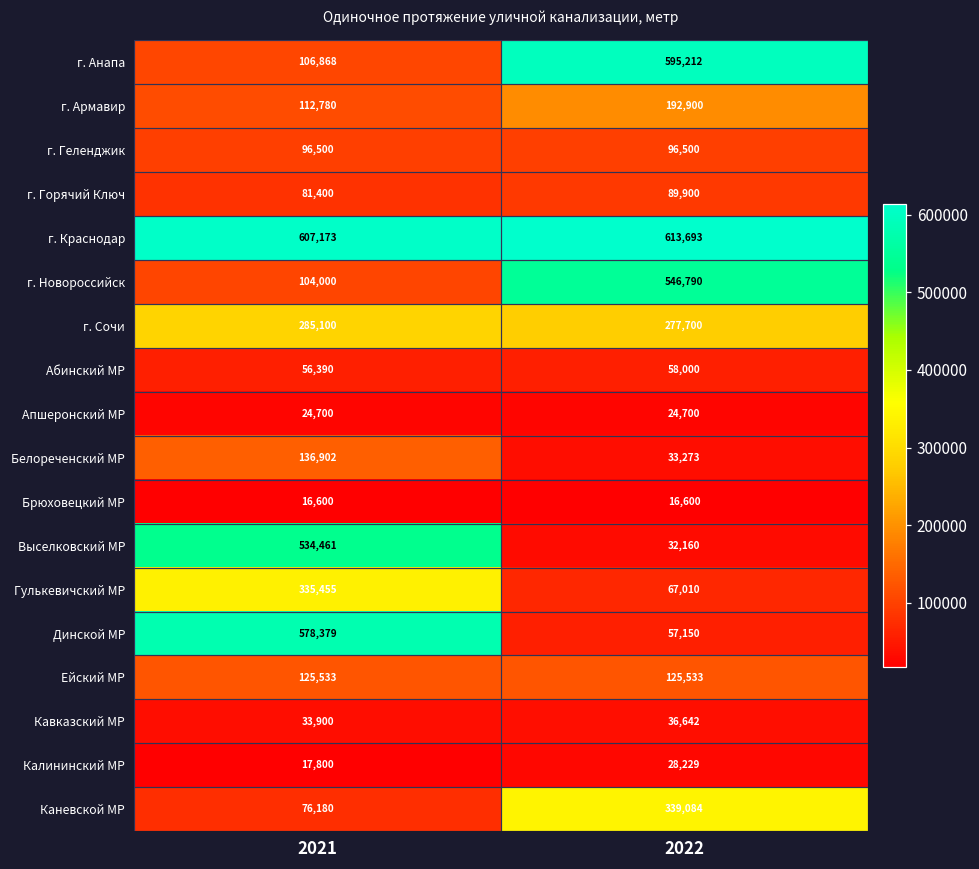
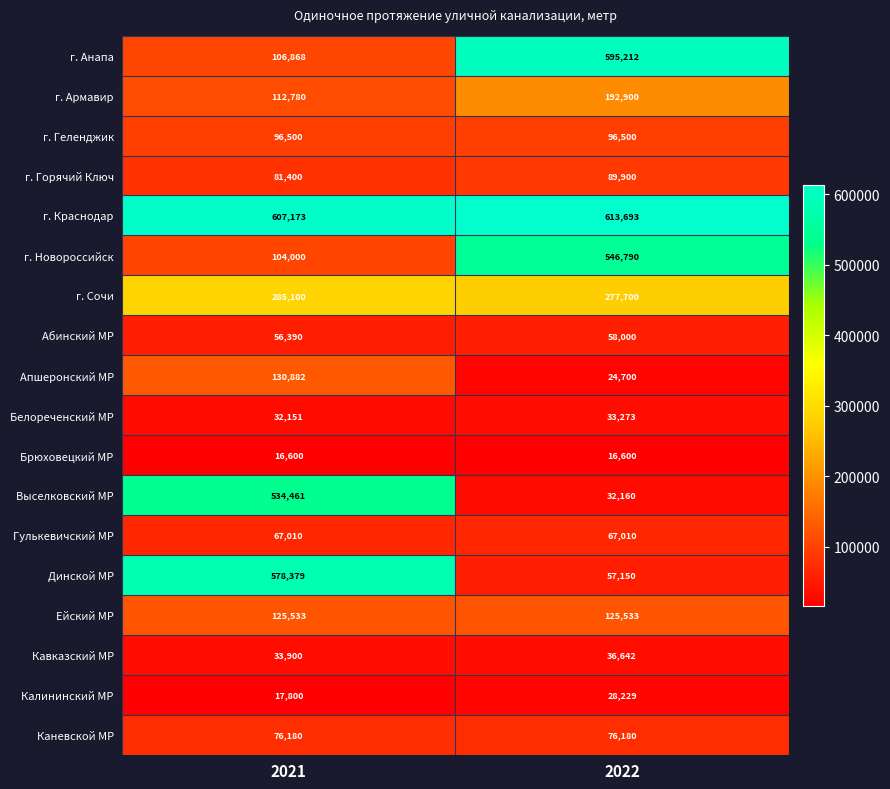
Апшеронский МР, 2021: 24,700 -> 130,882
Белореченский МР, 2021: 136,902 -> 32,151
Гулькевичский МР, 2021: 335,455 -> 67,010
Каневской МР, 2022: 339,084 -> 76,180
